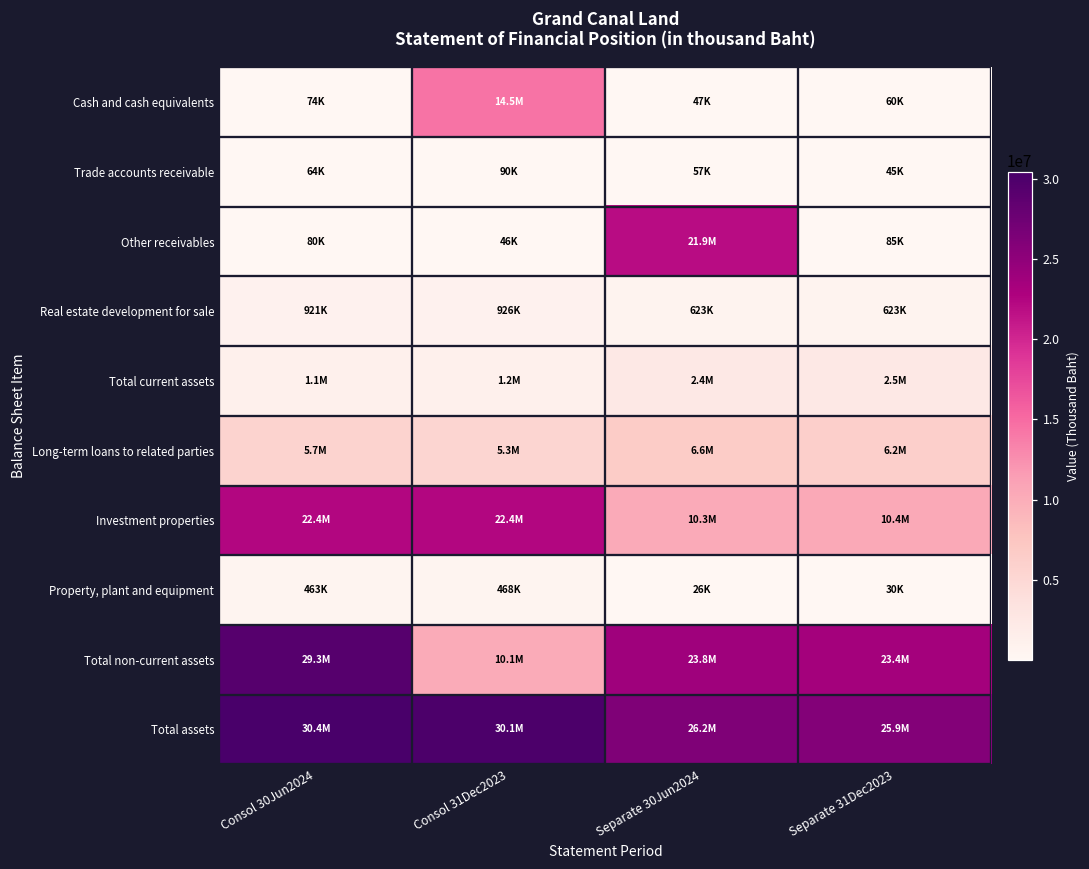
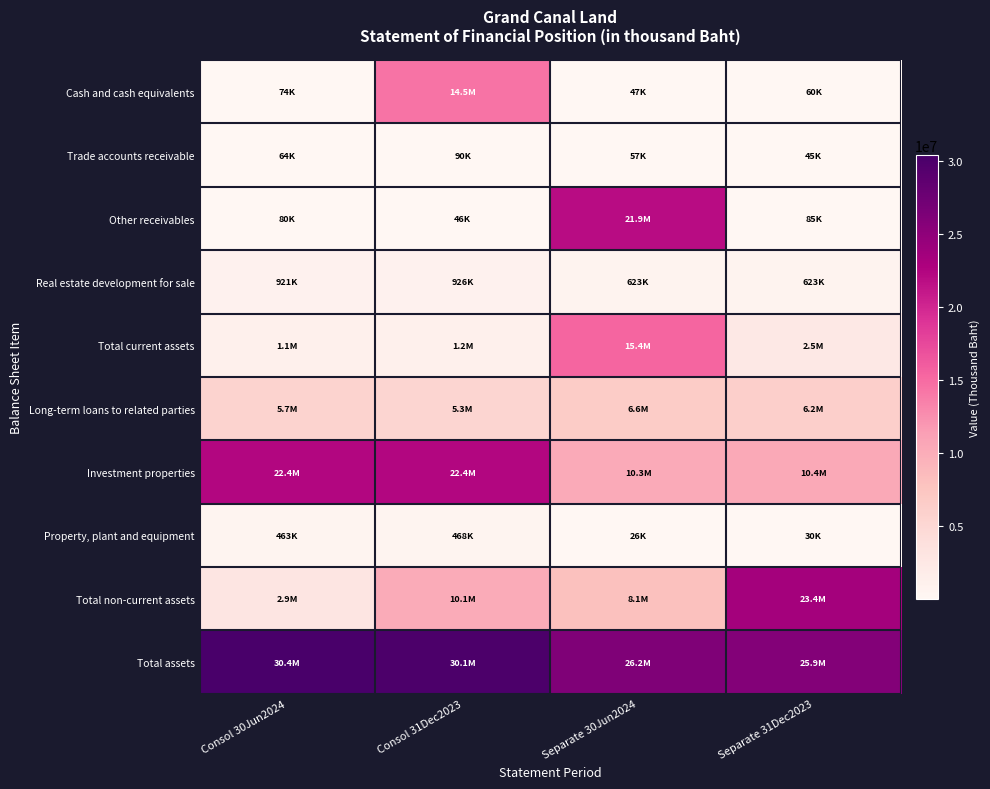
Total current assets, Separate 30Jun2024: 2.4M -> 15.4M
Total non-current assets, Consol 30Jun2024: 29.3M -> 2.9M
Total non-current assets, Separate 30Jun2024: 23.8M -> 8.1M
